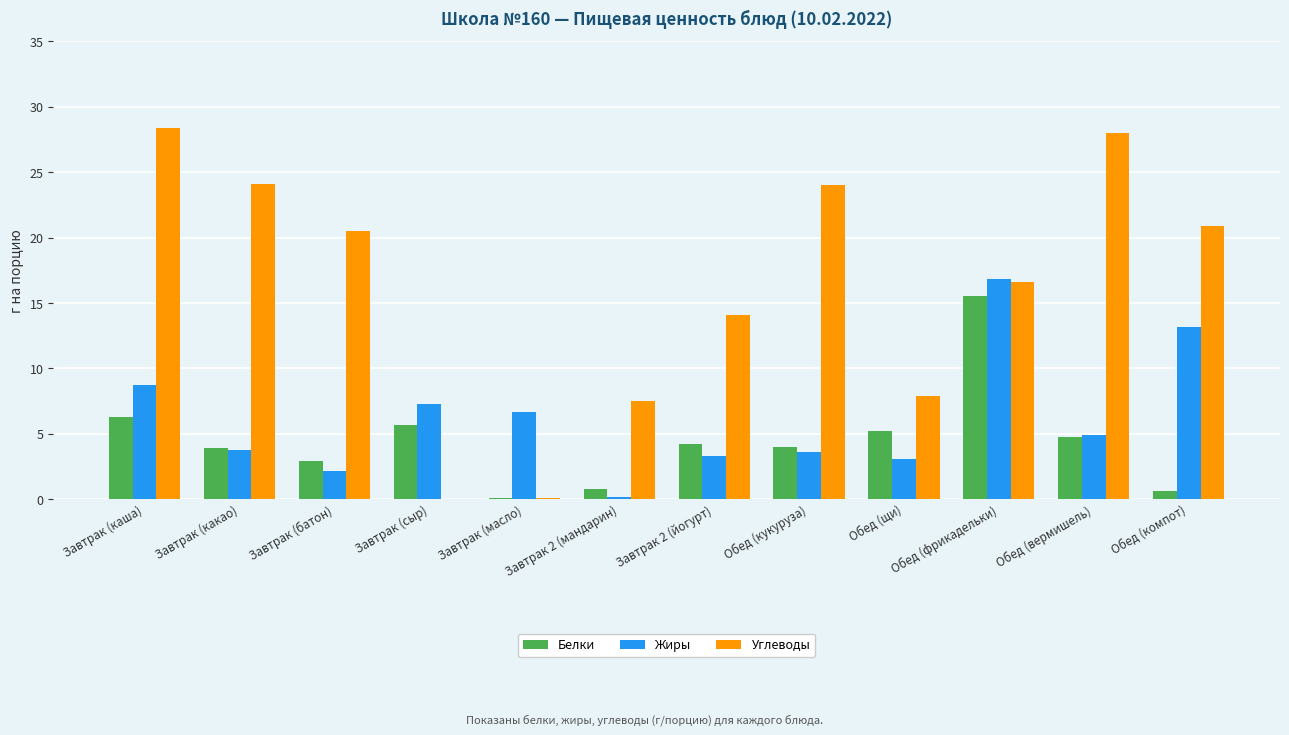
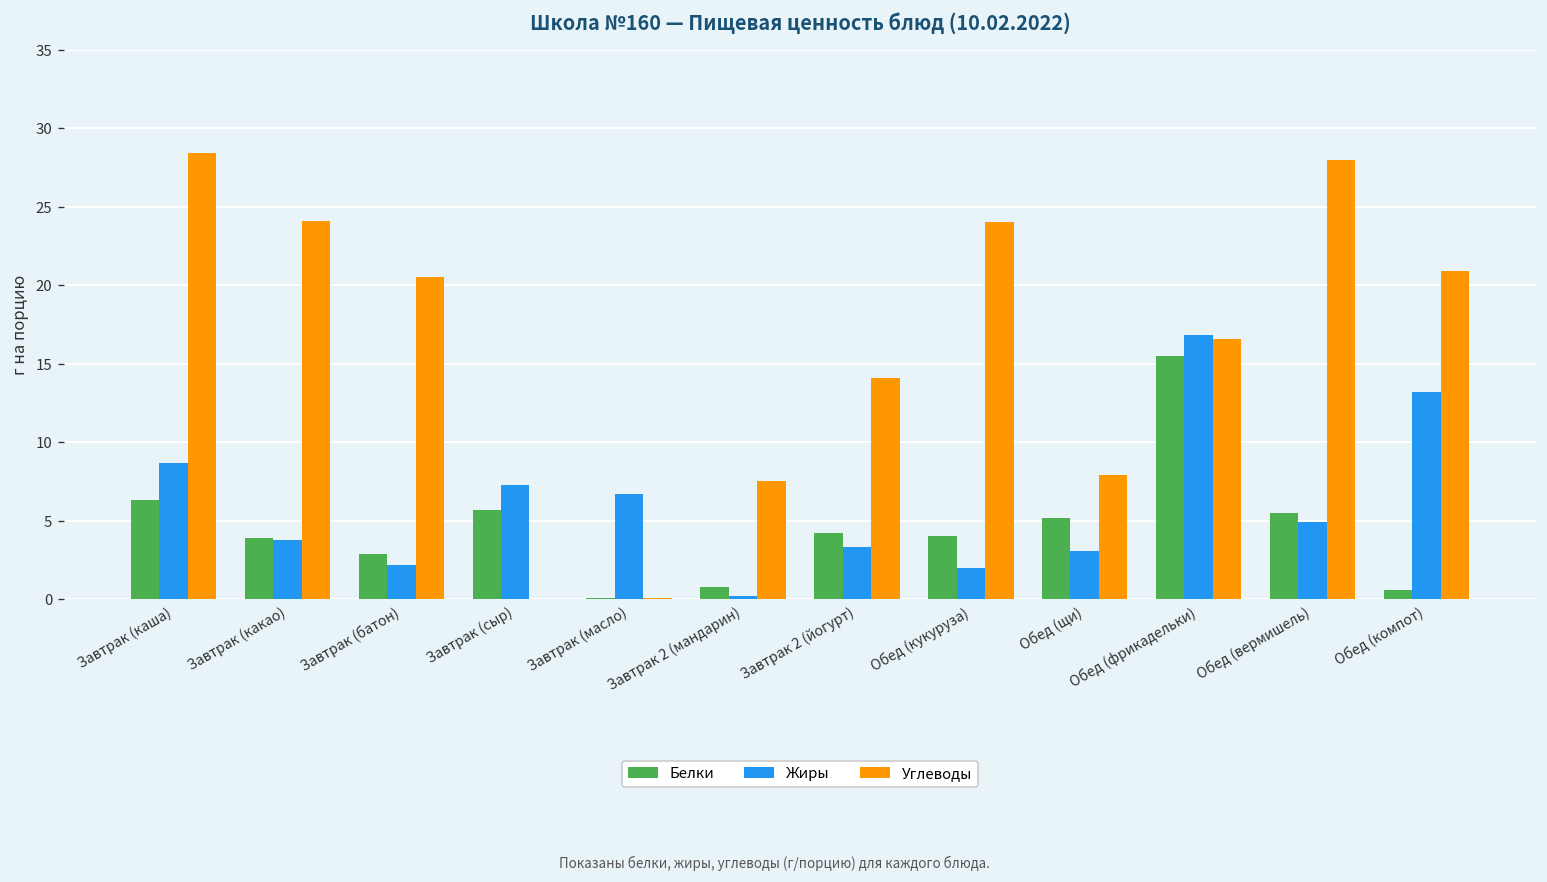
Жиры, Обед (кукуруза): 3.6 -> 2.0
Белки, Обед (вермишель): 4.8 -> 5.5
